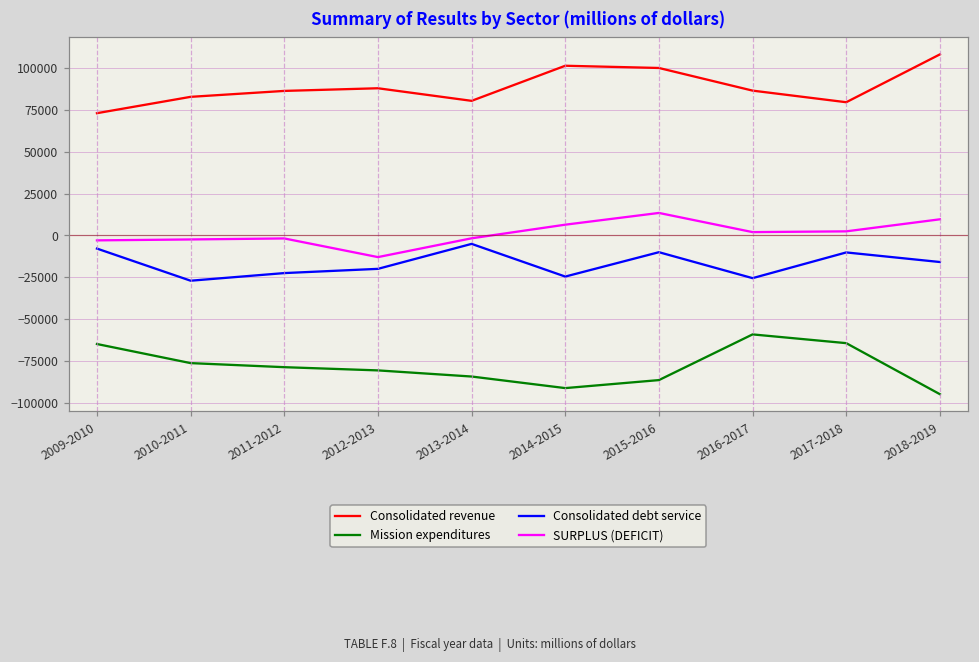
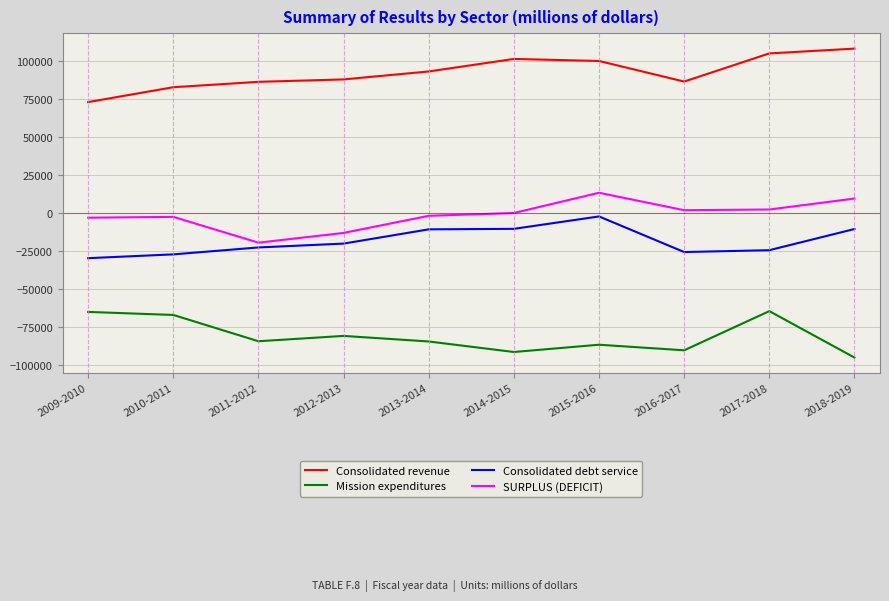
Consolidated debt service, 2009-2010: -8000 -> -30000
Mission expenditures, 2010-2011: -76000 -> -67000
Mission expenditures, 2011-2012: -79000 -> -84000
SURPLUS (DEFICIT), 2011-2012: -2000 -> -19000
Consolidated revenue, 2013-2014: 80000 -> 93000
Consolidated debt service, 2013-2014: -5000 -> -11000
Consolidated debt service, 2014-2015: -25000 -> -10000
SURPLUS (DEFICIT), 2014-2015: 6000 -> 0
Consolidated debt service, 2015-2016: -10000 -> -2000
Mission expenditures, 2016-2017: -59000 -> -90000
Consolidated revenue, 2017-2018: 80000 -> 105000
Consolidated debt service, 2017-2018: -10000 -> -24000
Consolidated debt service, 2018-2019: -16000 -> -10000
